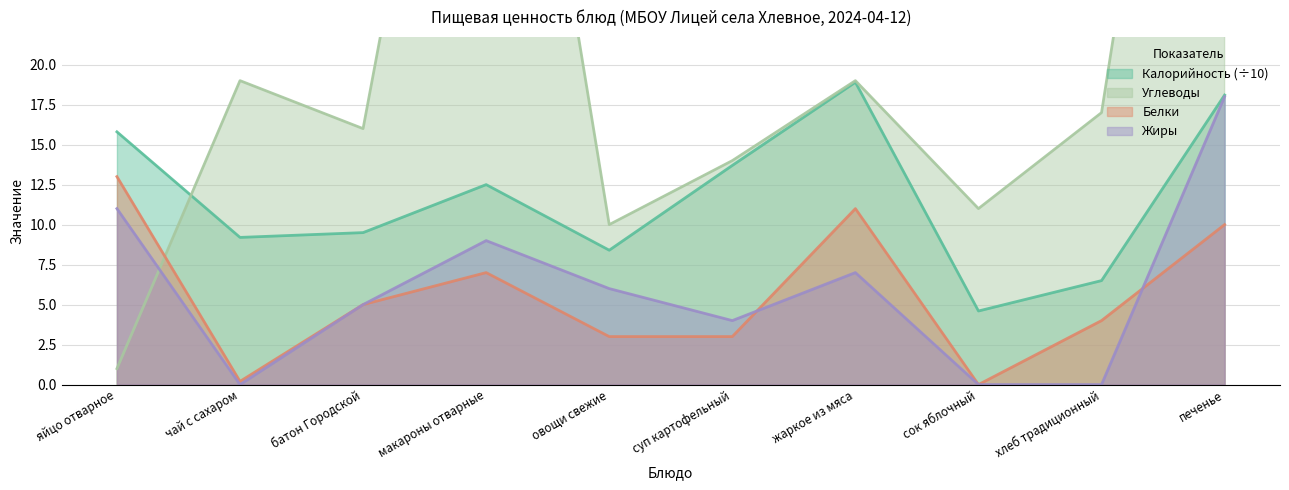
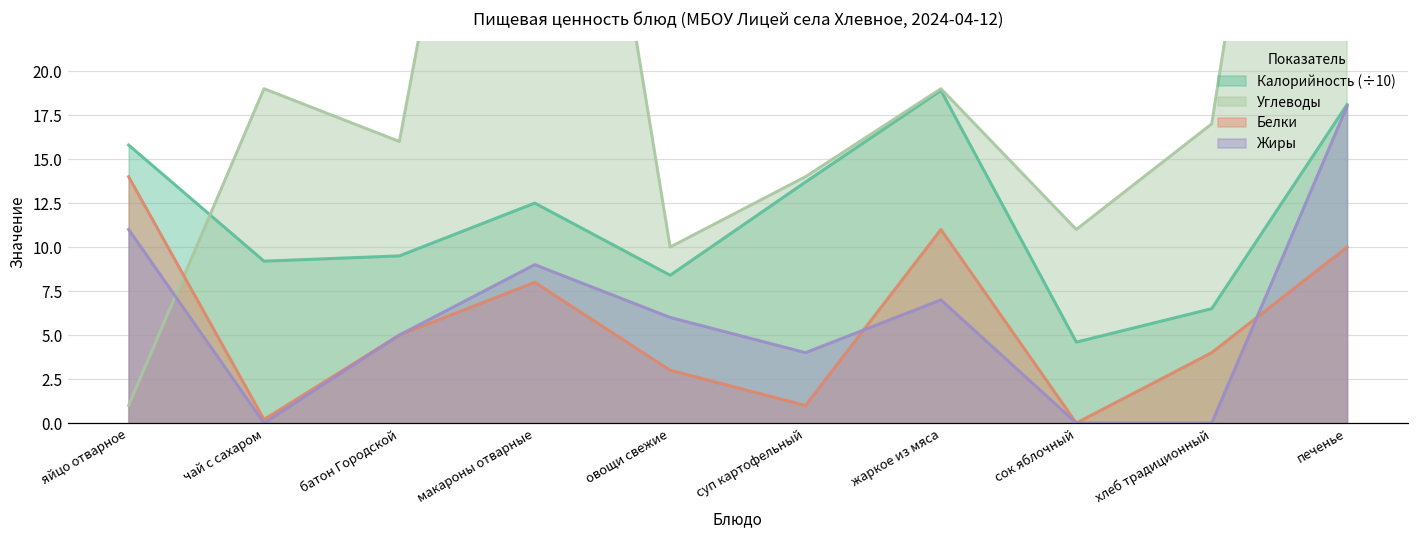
Белки, яйцо отварное: 13 -> 14
Белки, макароны отварные: 7 -> 8
Белки, суп картофельный: 3 -> 1
